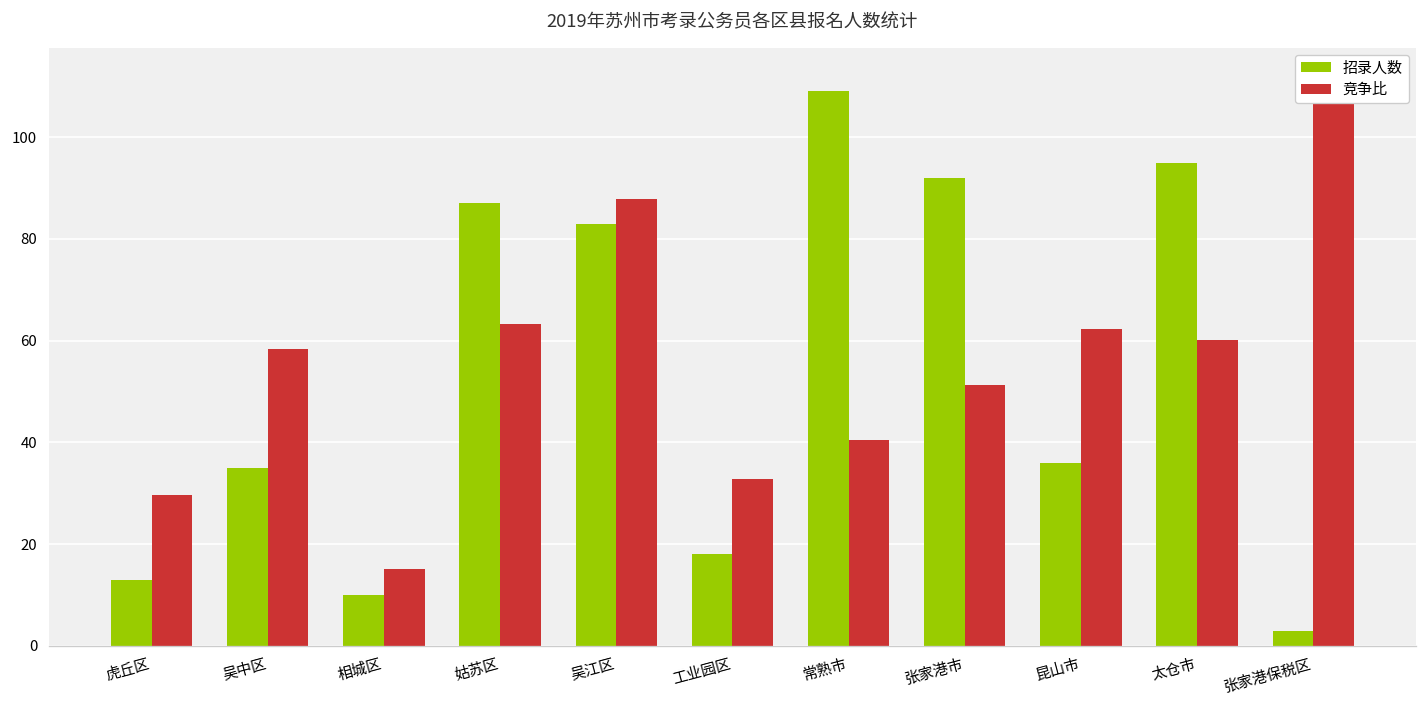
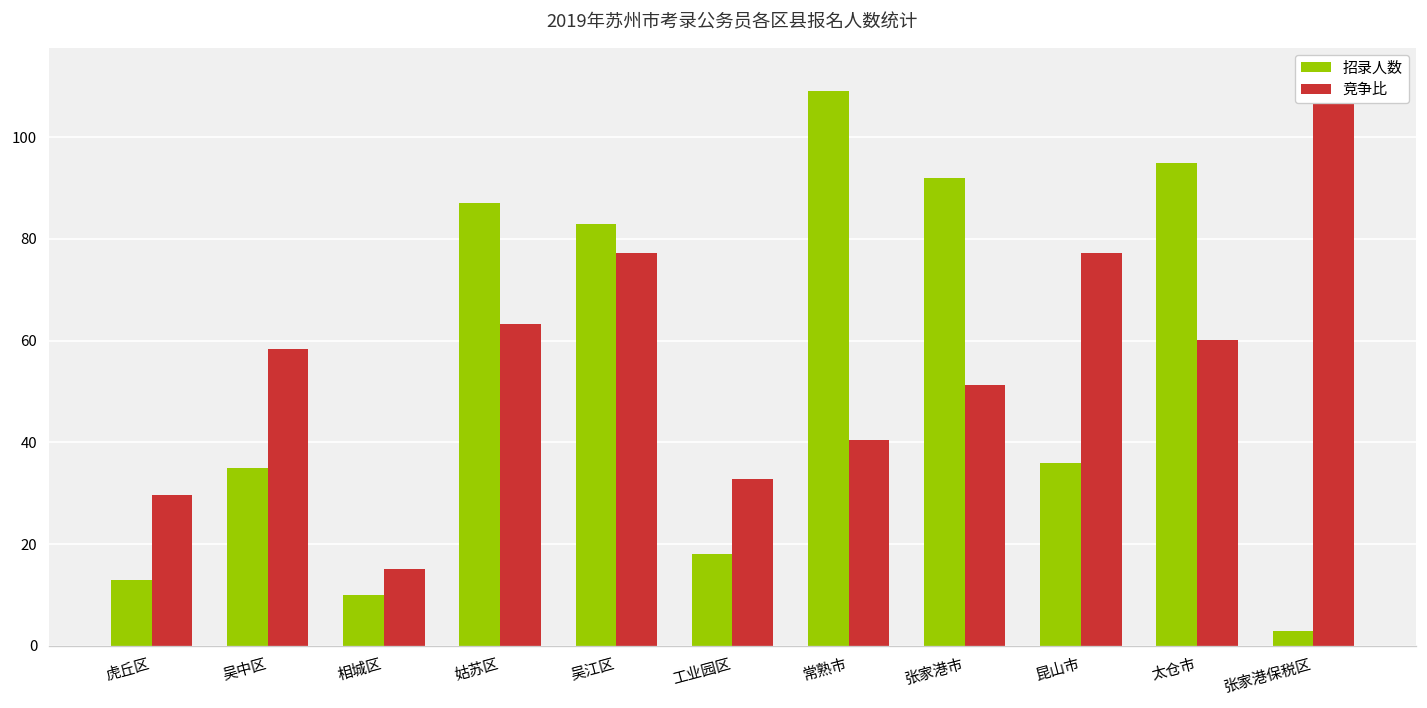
竞争比, 吴江区: 88 -> 77
竞争比, 昆山市: 62 -> 77
